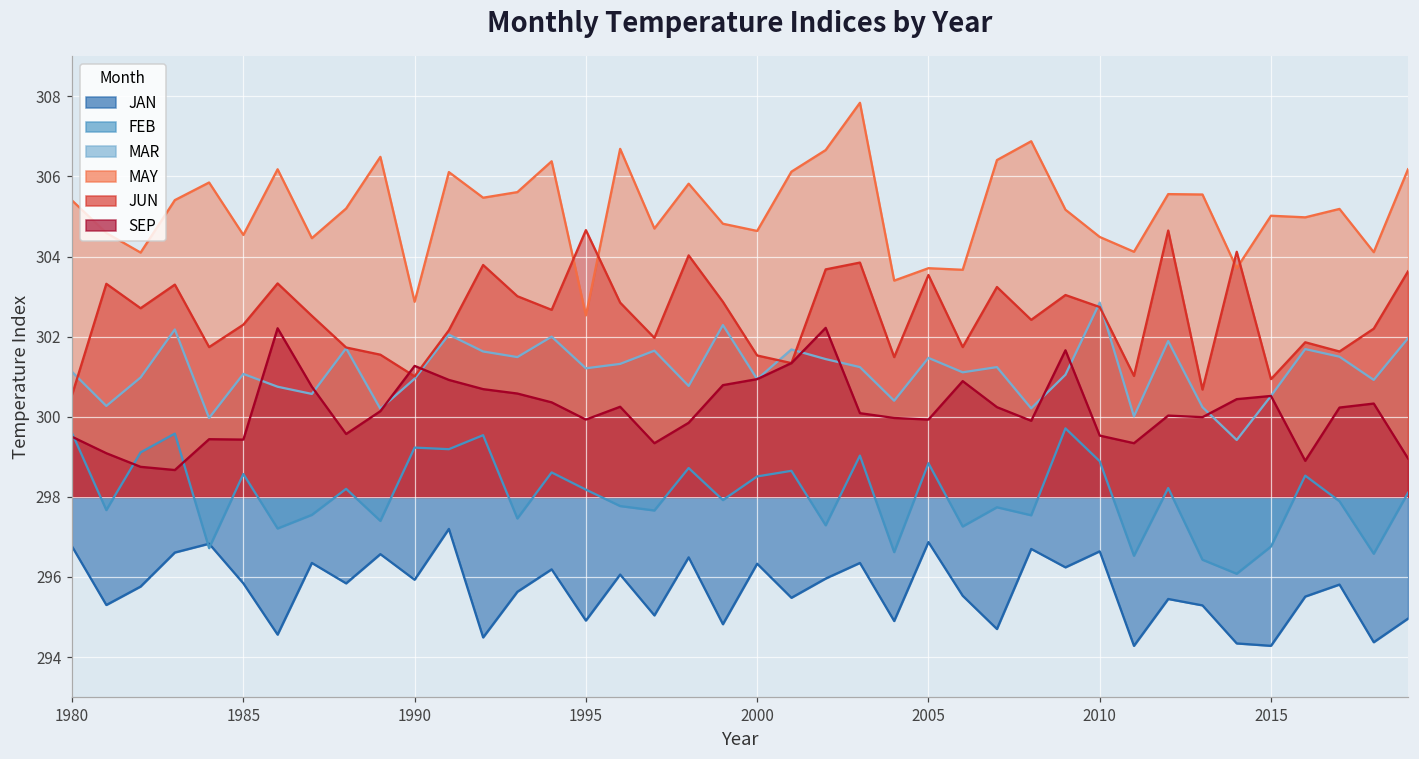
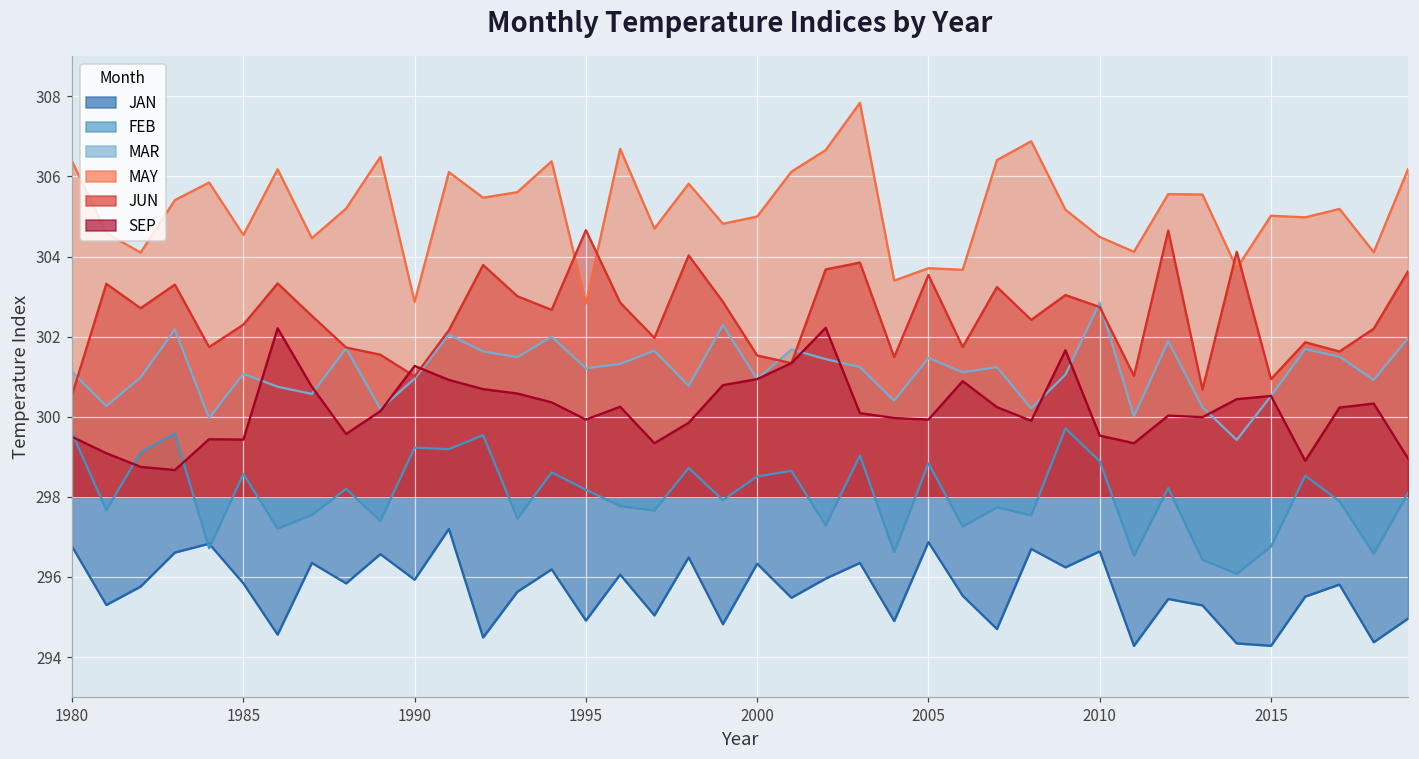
MAY, 1980: 305.4 -> 306.4
MAY, 1995: 302.5 -> 302.8
MAY, 2000: 304.6 -> 305.0
